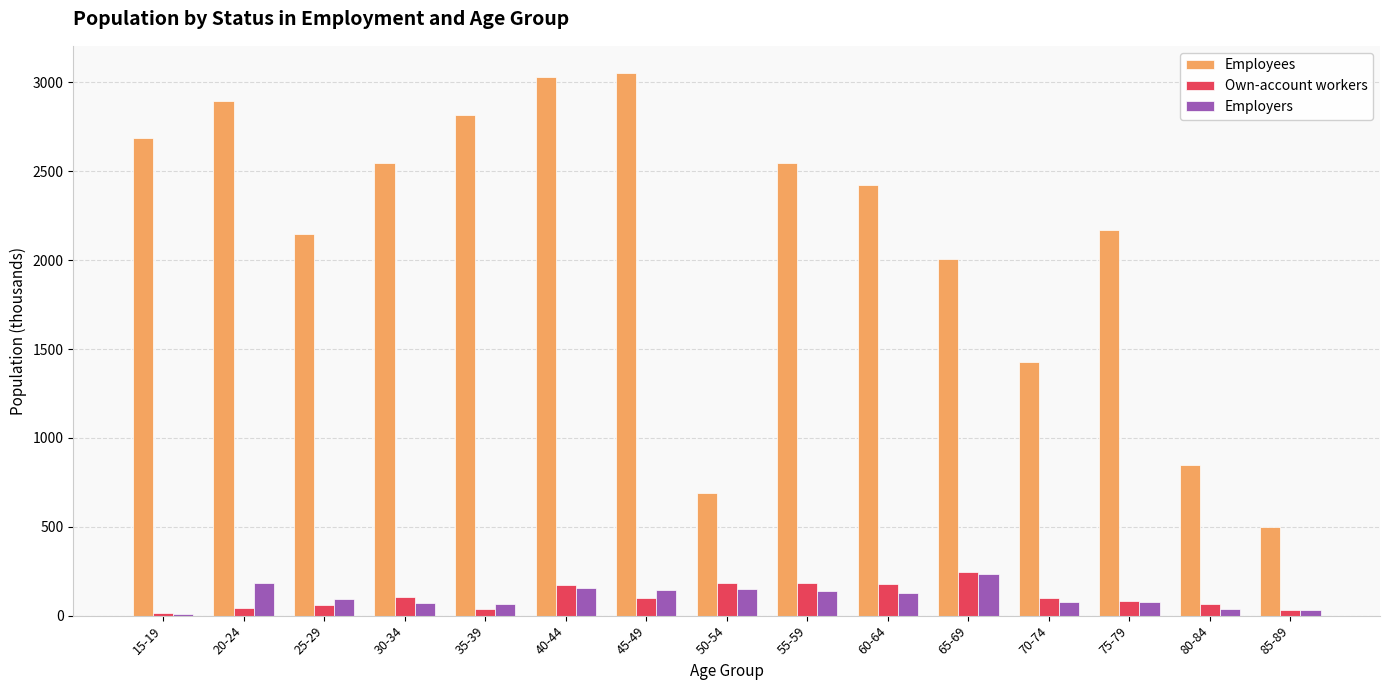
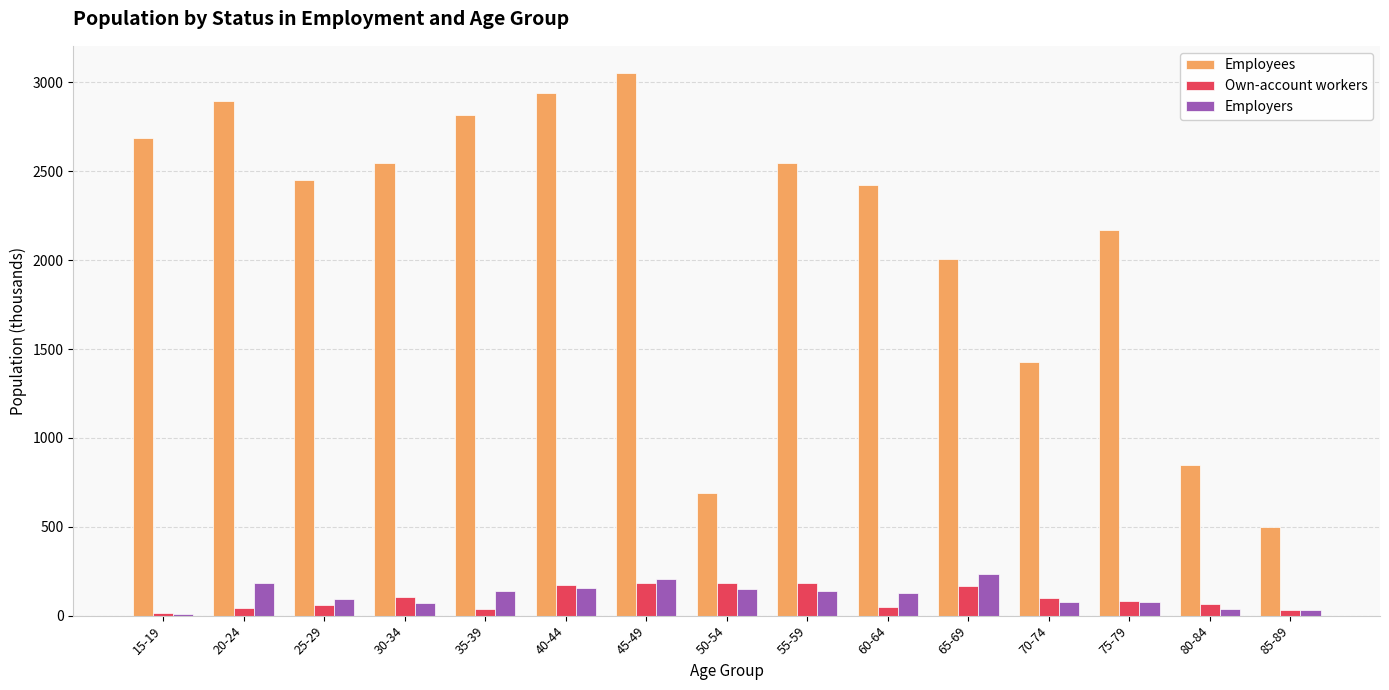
Employees, 25-29: 2150 -> 2450
Employers, 35-39: 70 -> 140
Employees, 40-44: 3030 -> 2940
Own-account workers, 45-49: 100 -> 180
Employers, 45-49: 140 -> 200
Own-account workers, 60-64: 180 -> 50
Own-account workers, 65-69: 250 -> 160
